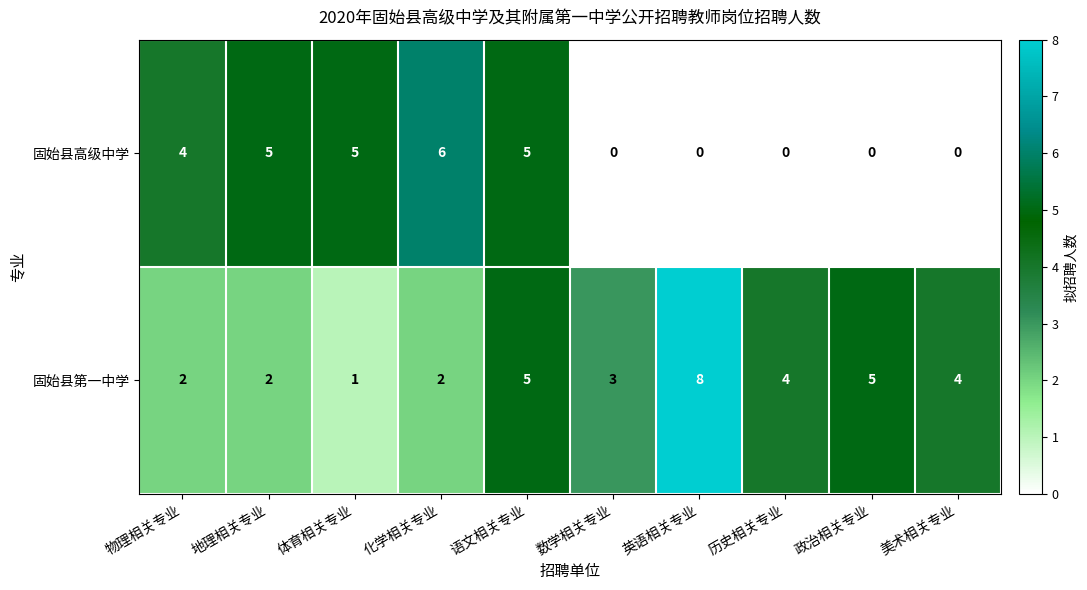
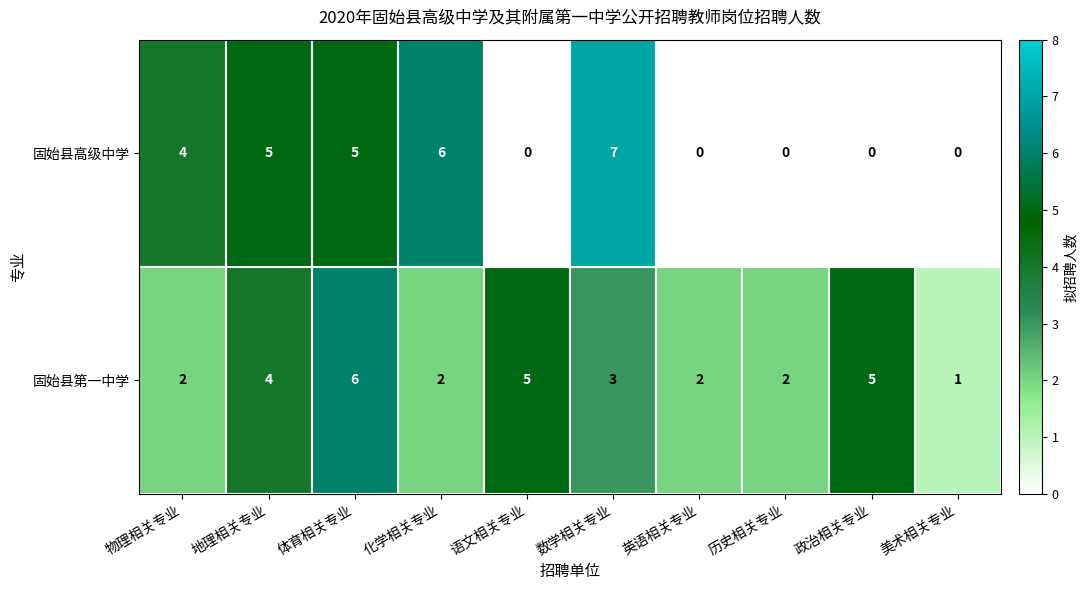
固始县高级中学, 语文相关专业: 5 -> 0
固始县高级中学, 数学相关专业: 0 -> 7
固始县第一中学, 地理相关专业: 2 -> 4
固始县第一中学, 体育相关专业: 1 -> 6
固始县第一中学, 英语相关专业: 8 -> 2
固始县第一中学, 历史相关专业: 4 -> 2
固始县第一中学, 美术相关专业: 4 -> 1
